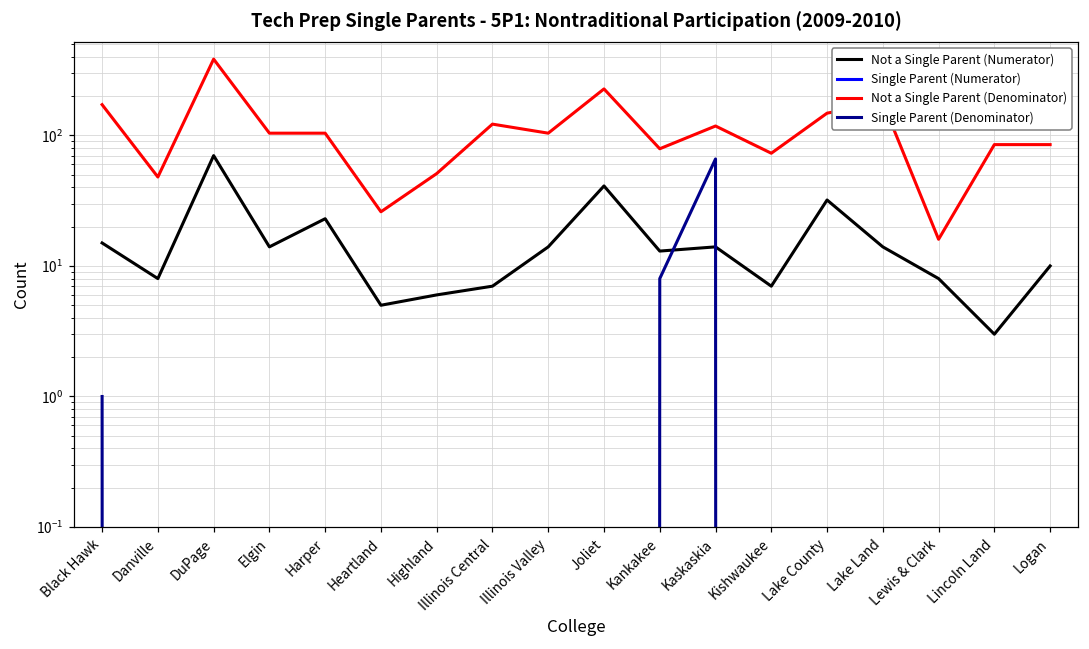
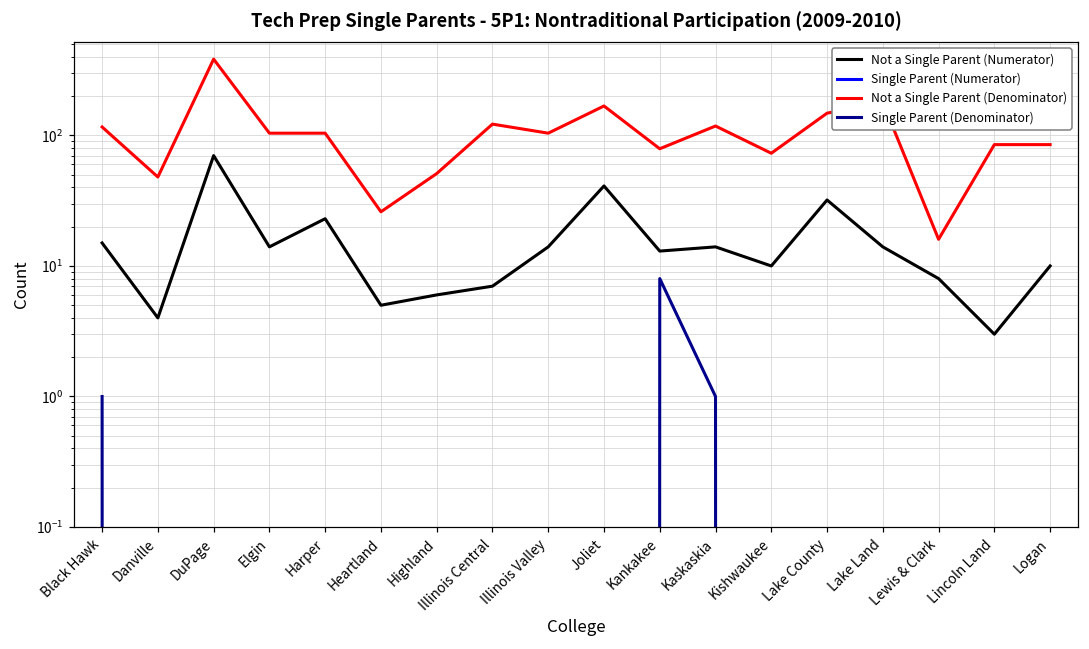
Not a Single Parent (Denominator), Black Hawk: 170 -> 120
Not a Single Parent (Numerator), Danville: 8 -> 4
Not a Single Parent (Denominator), Joliet: 230 -> 170
Single Parent (Denominator), Kaskaskia: 70 -> 1
Not a Single Parent (Numerator), Kishwaukee: 7 -> 10
